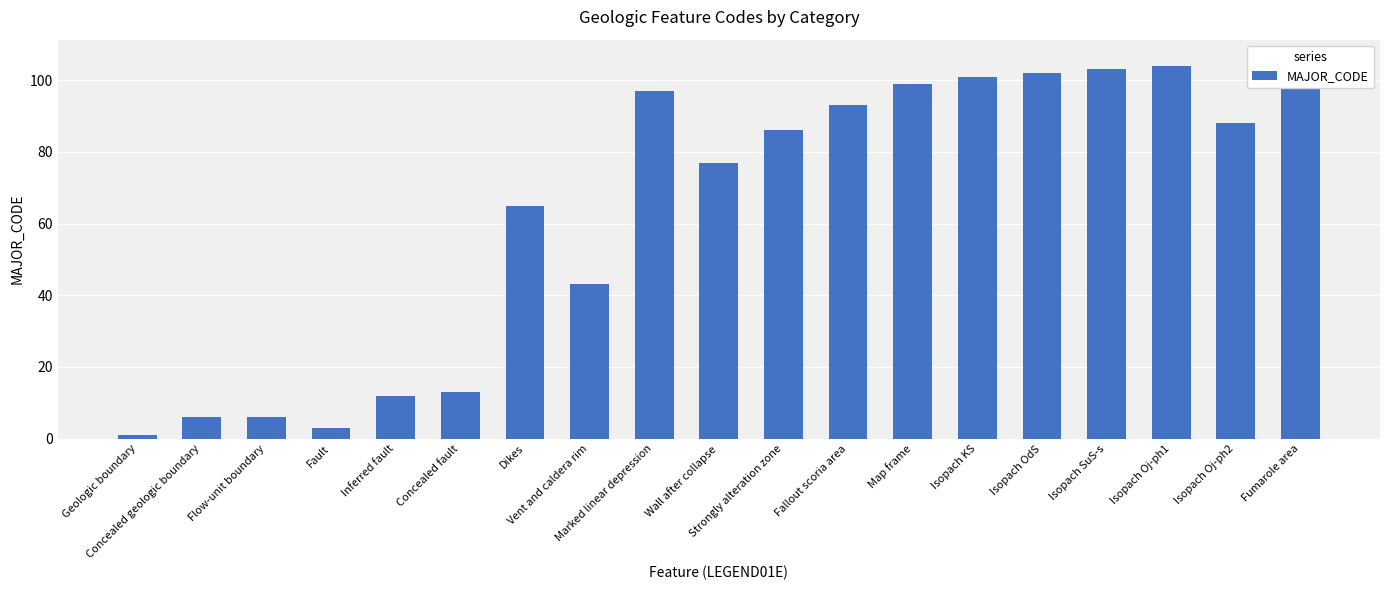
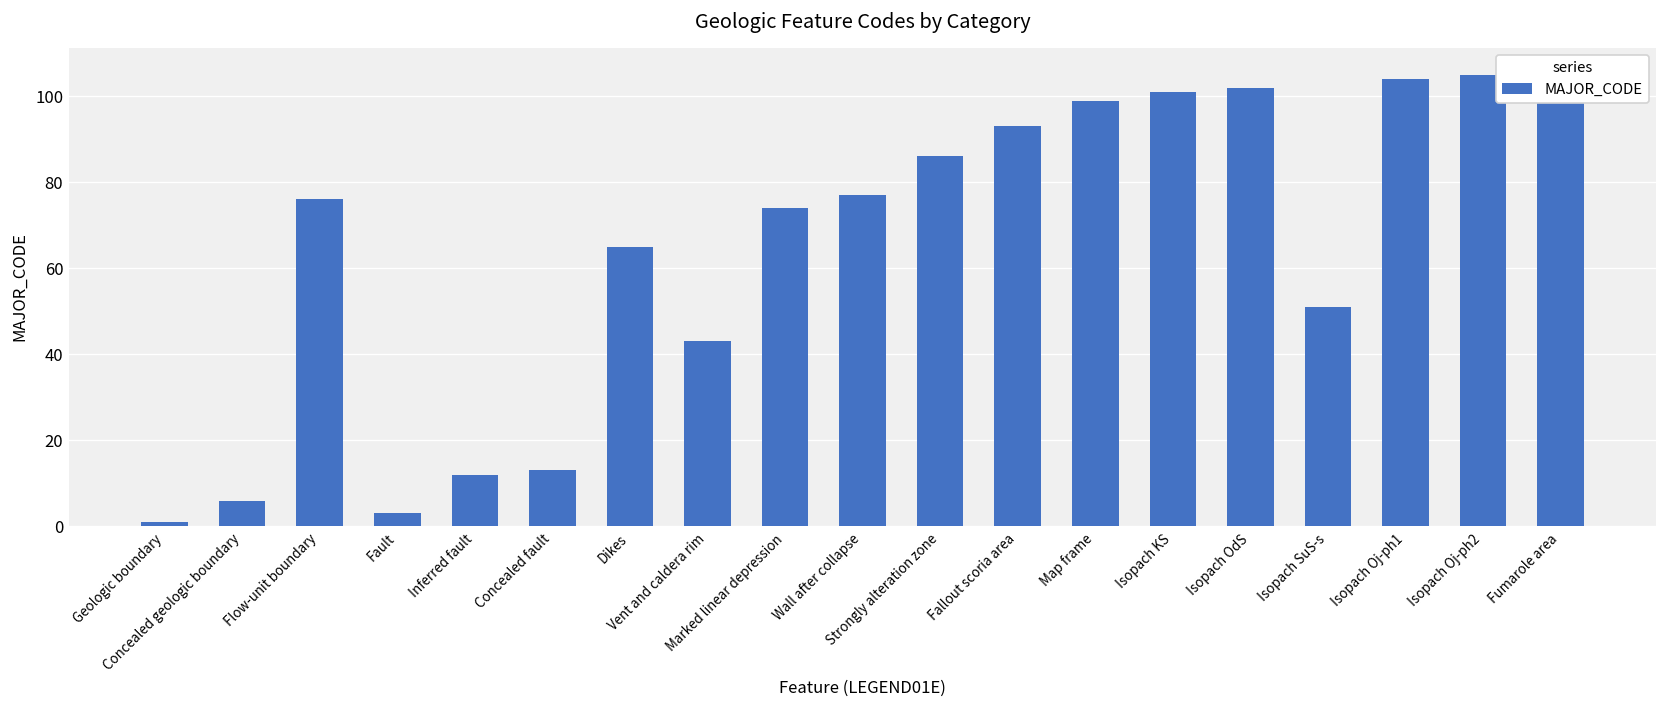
Flow-unit boundary: 6 -> 76
Marked linear depression: 97 -> 74
Isopach SuS-s: 103 -> 51
Isopach Oj-ph2: 88 -> 105
